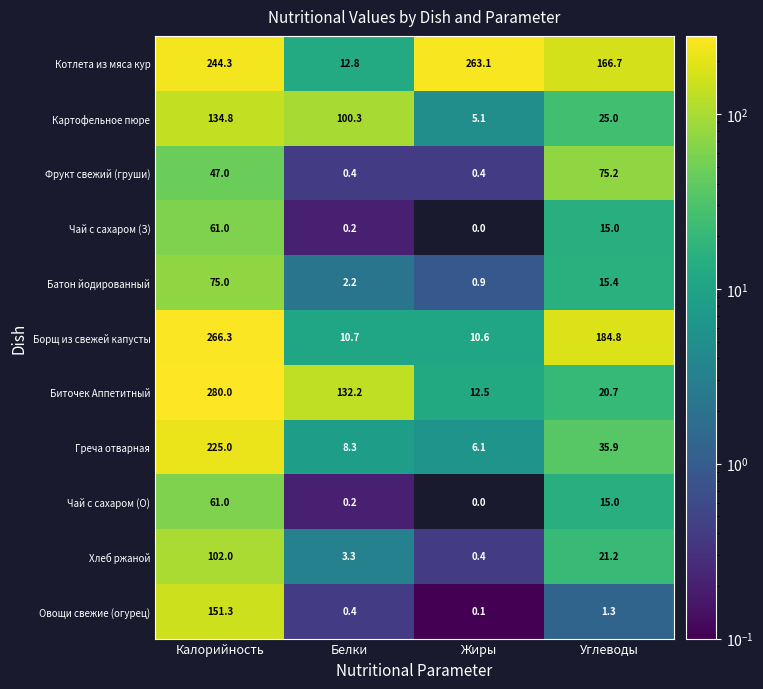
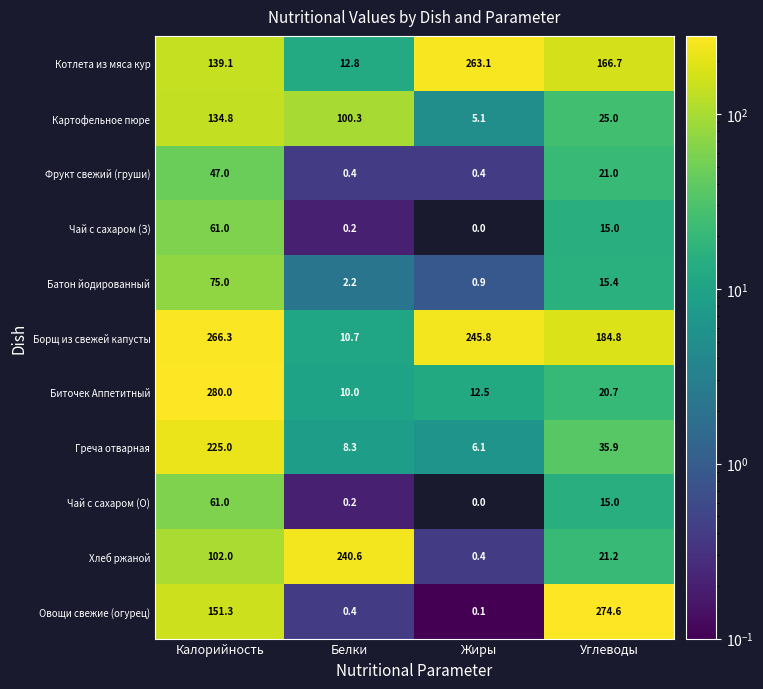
Котлета из мяса кур, Калорийность: 244.3 -> 139.1
Фрукт свежий (груши), Углеводы: 75.2 -> 21.0
Борщ из свежей капусты, Жиры: 10.6 -> 245.8
Биточек Аппетитный, Белки: 132.2 -> 10.0
Хлеб ржаной, Белки: 3.3 -> 240.6
Овощи свежие (огурец), Углеводы: 1.3 -> 274.6
